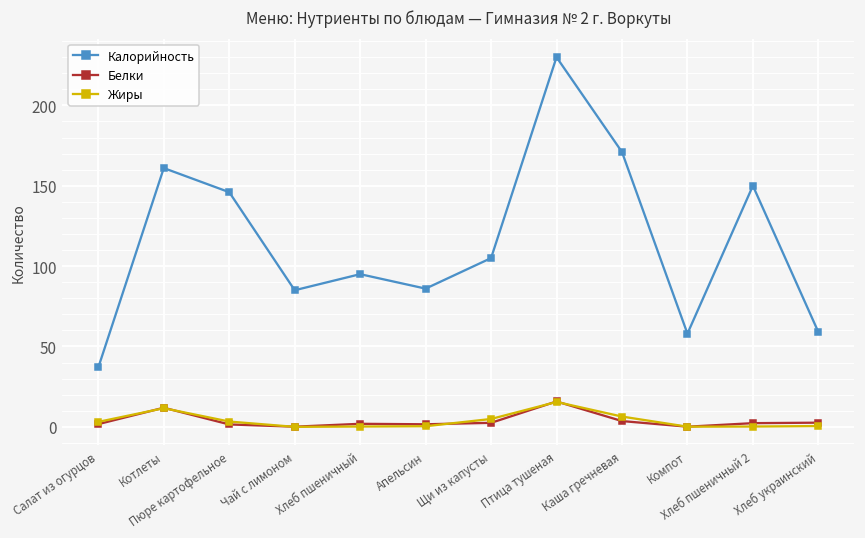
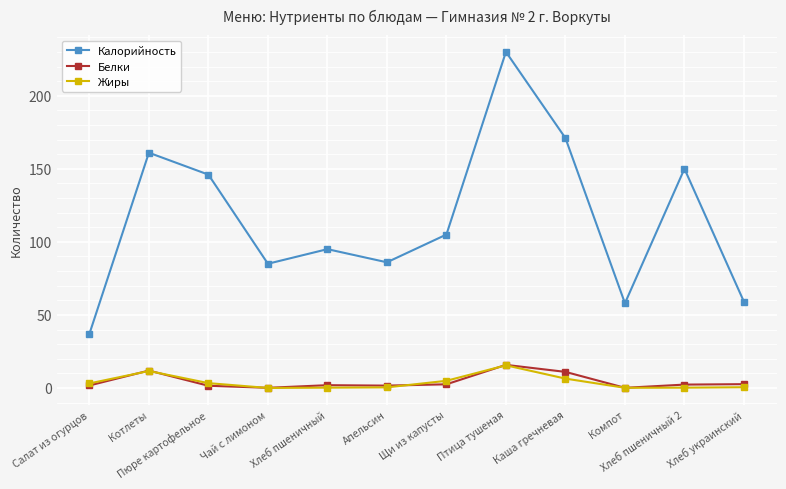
Белки, Каша гречневая: 4 -> 11
